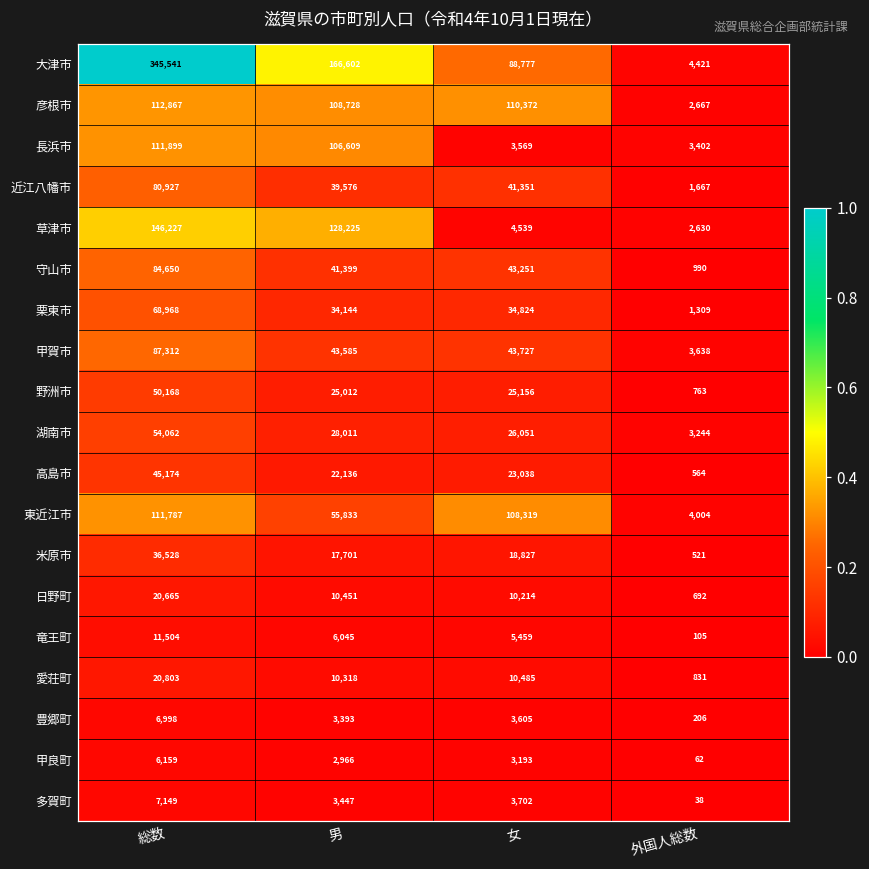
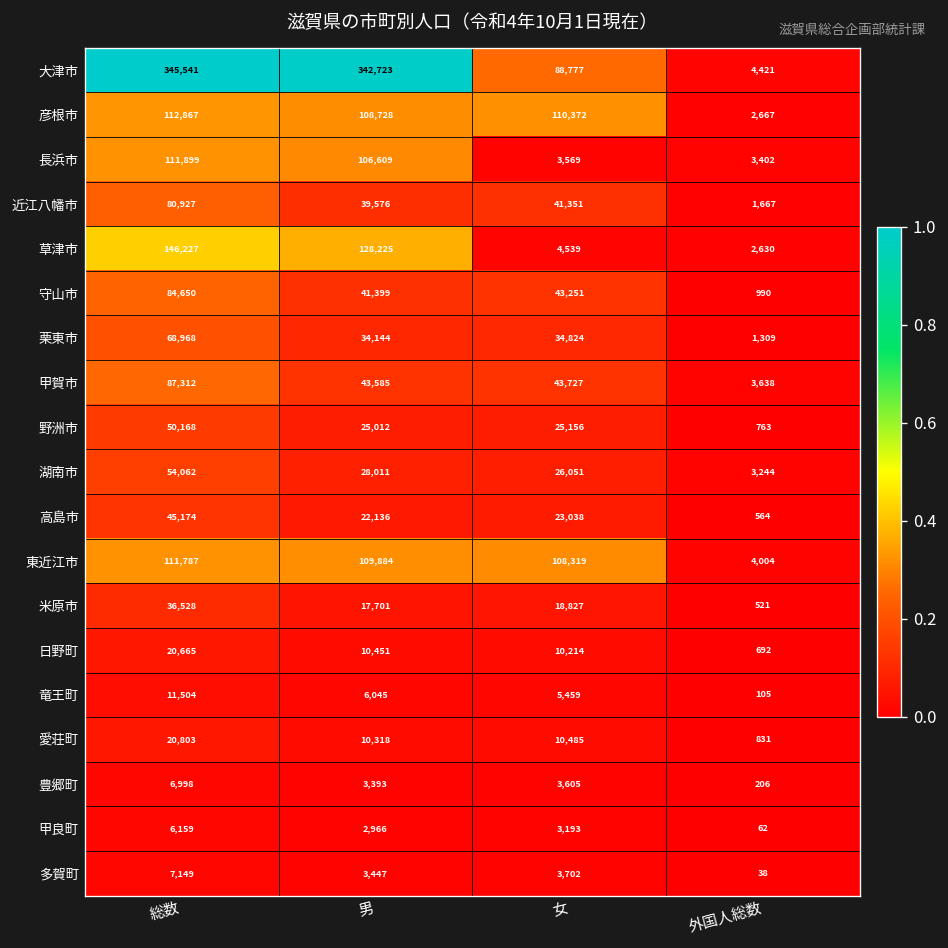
大津市, 男: 166,602 -> 342,723
東近江市, 男: 55,833 -> 109,884
